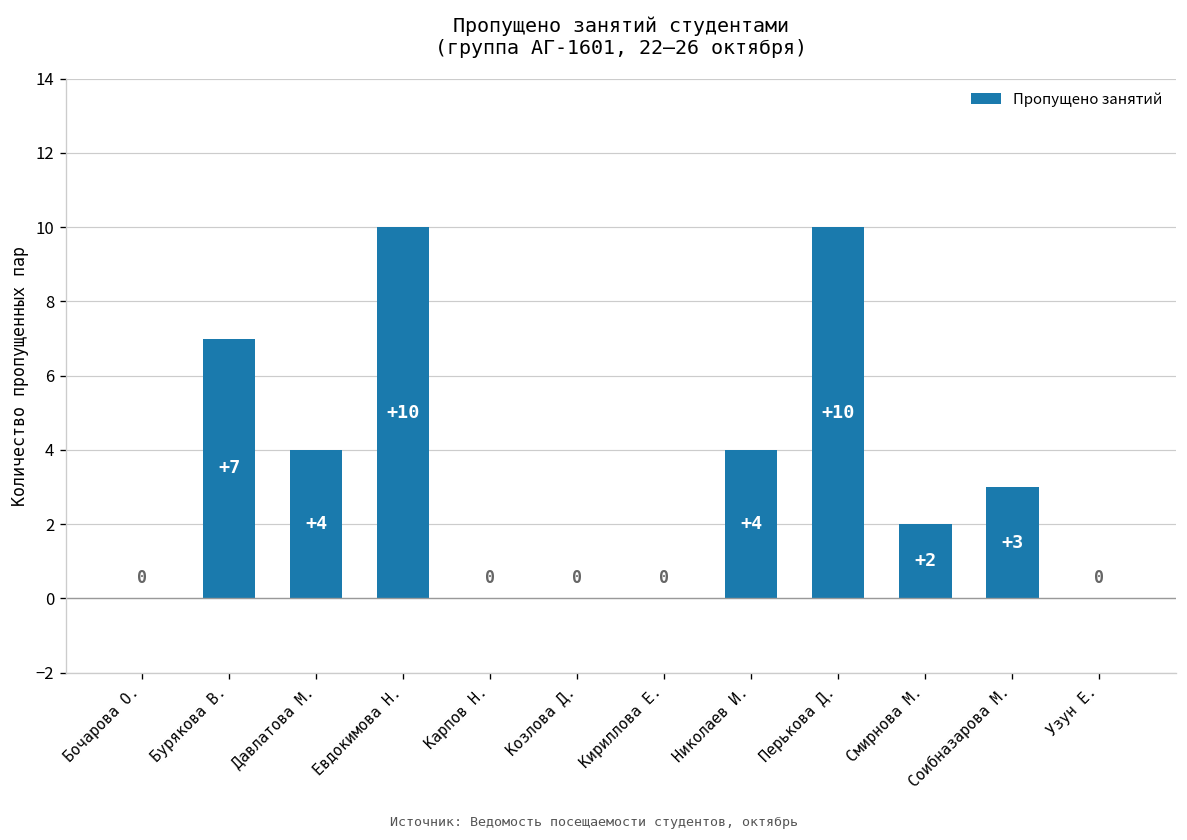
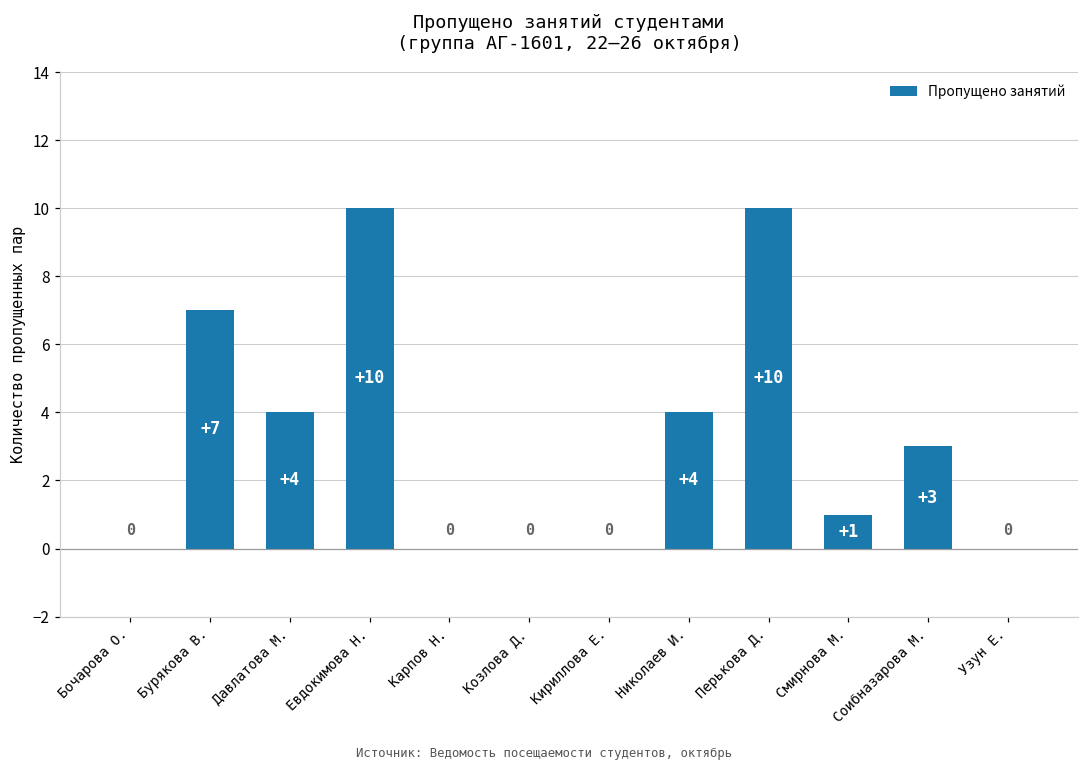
Смирнова М.: +2 -> +1
